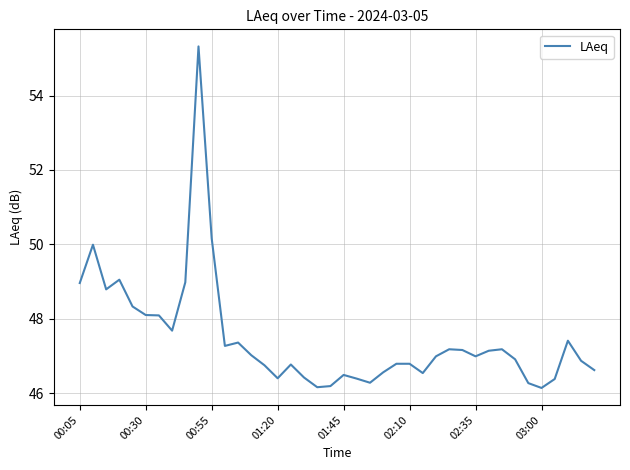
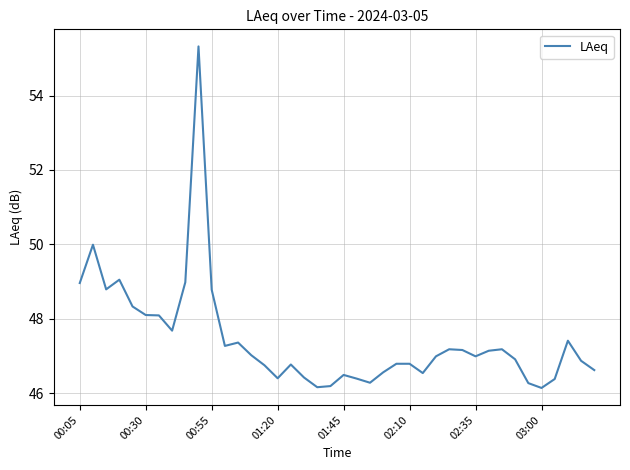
00:55: 50.2 -> 48.8
